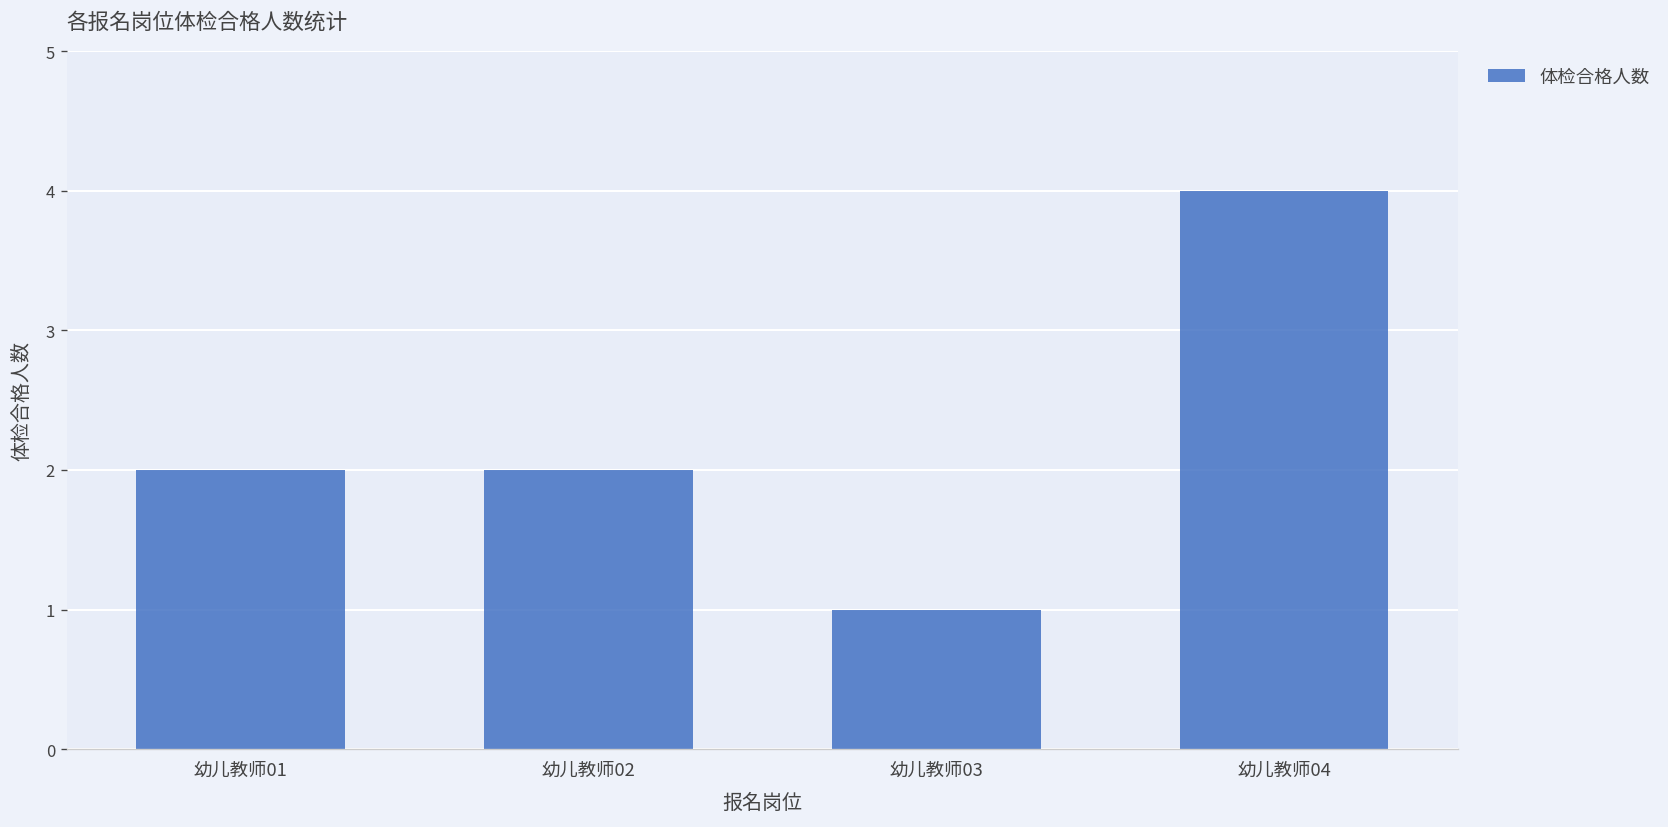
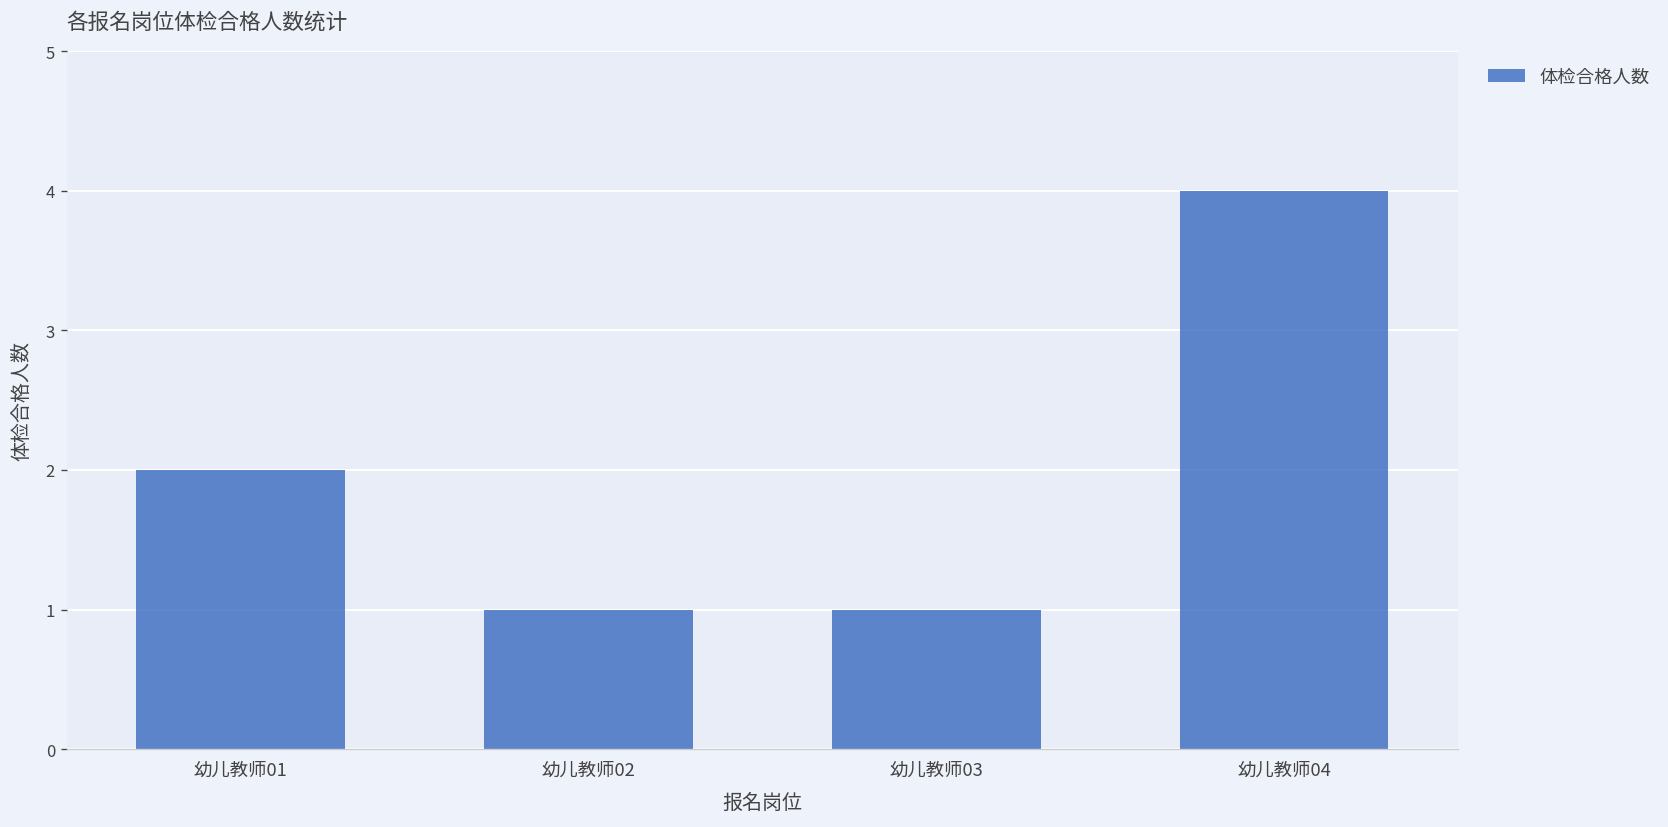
幼儿教师02: 2 -> 1
